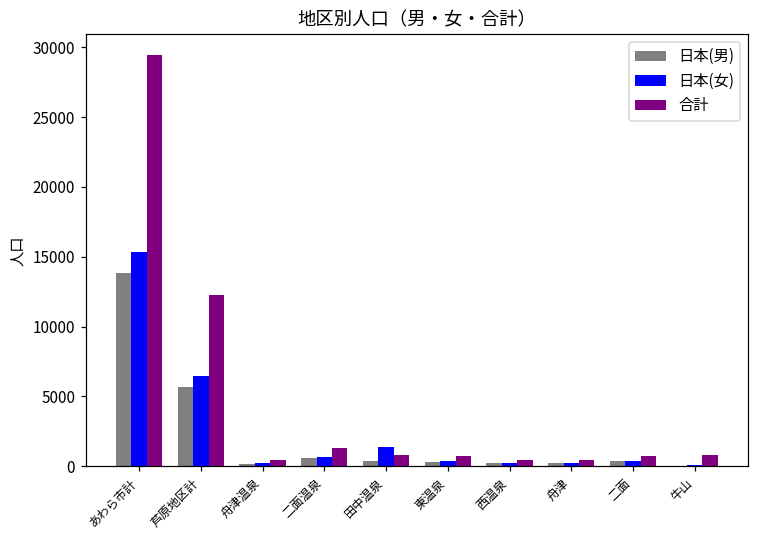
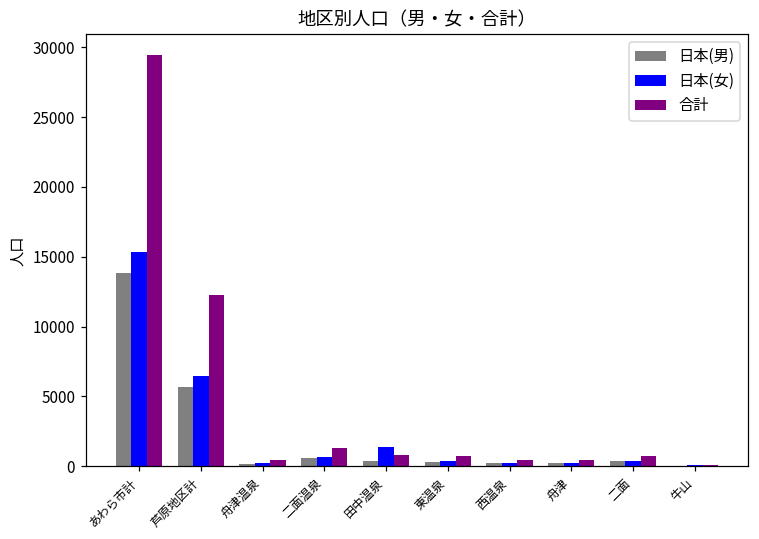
合計, 牛山: 800 -> 100
